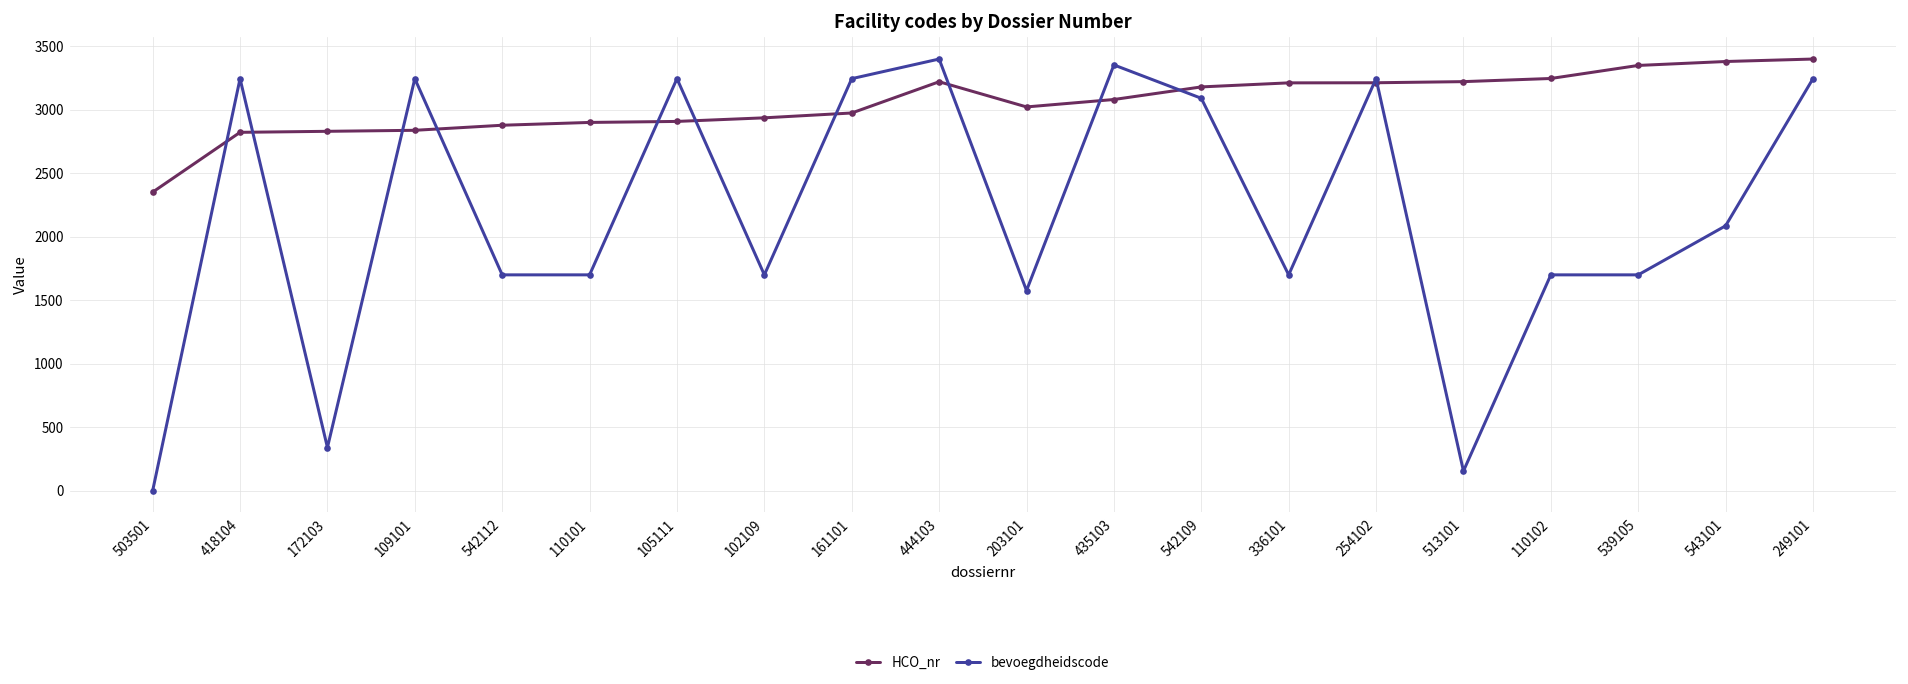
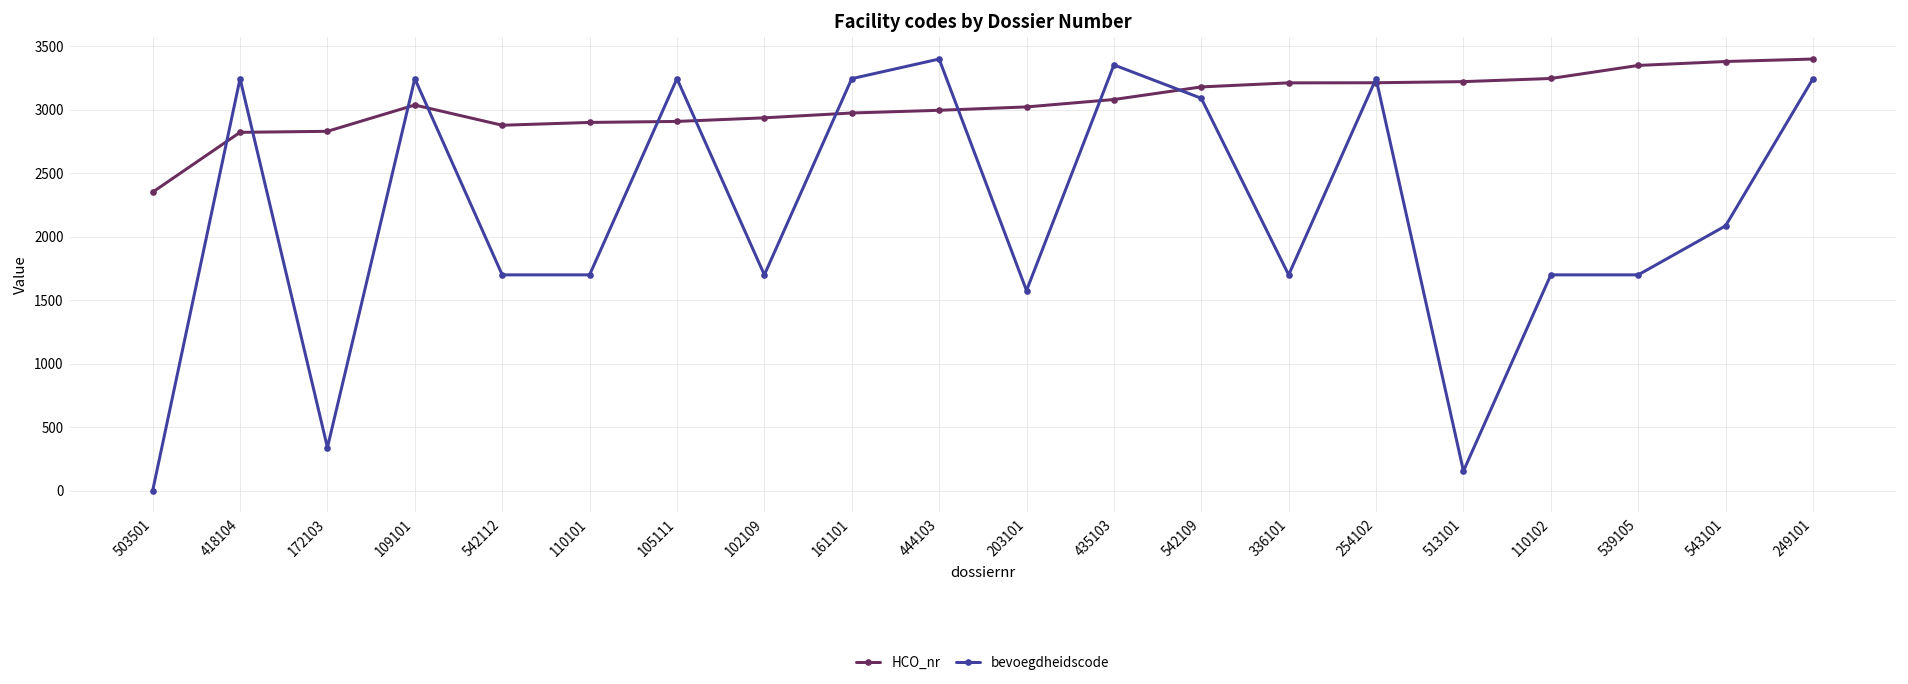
HCO_nr, 109101: 2840 -> 3040
HCO_nr, 444103: 3220 -> 3000
